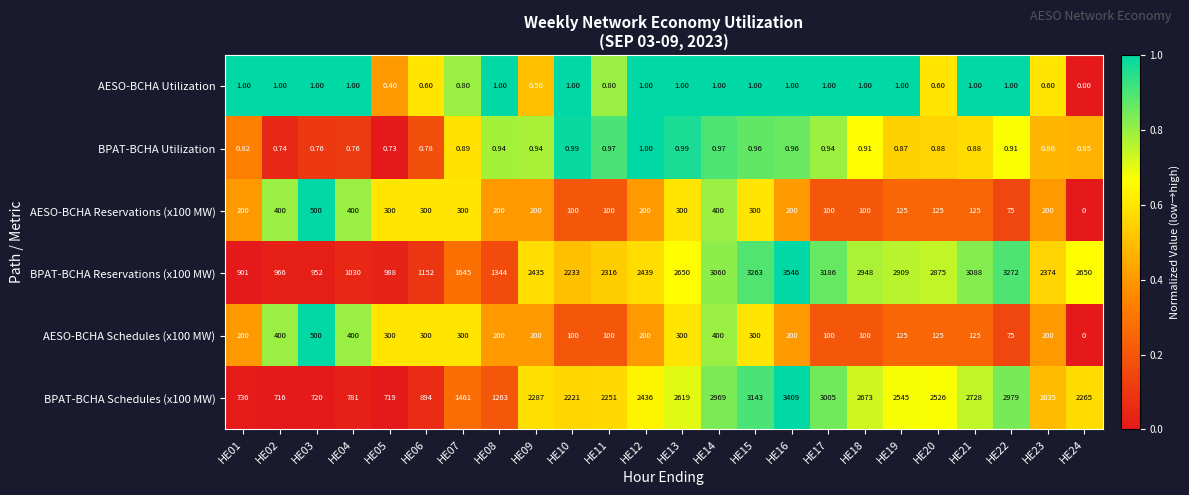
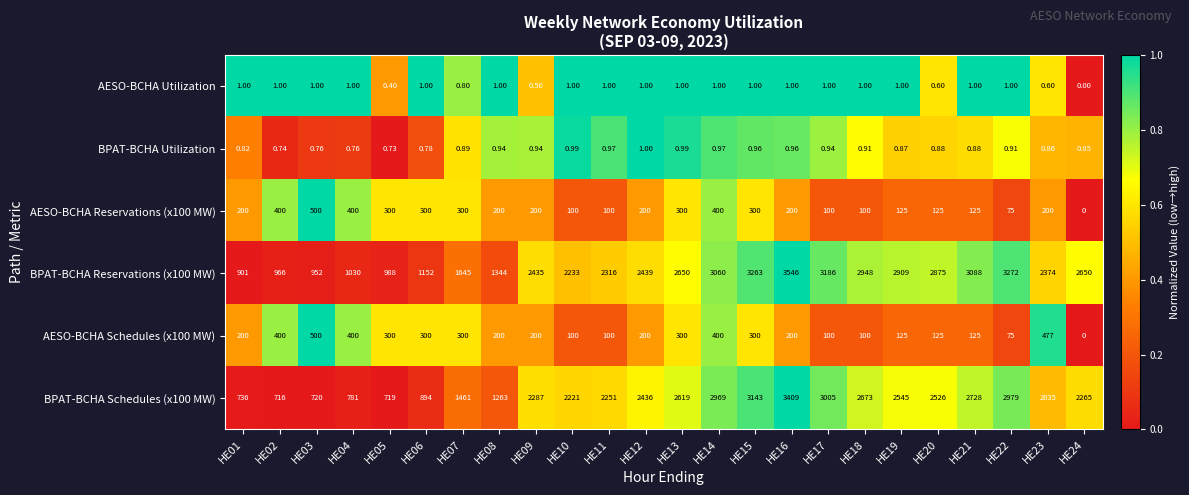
AESO-BCHA Utilization, HE06: 0.60 -> 1.00
AESO-BCHA Utilization, HE11: 0.80 -> 1.00
AESO-BCHA Schedules (x100 MW), HE23: 200 -> 477
